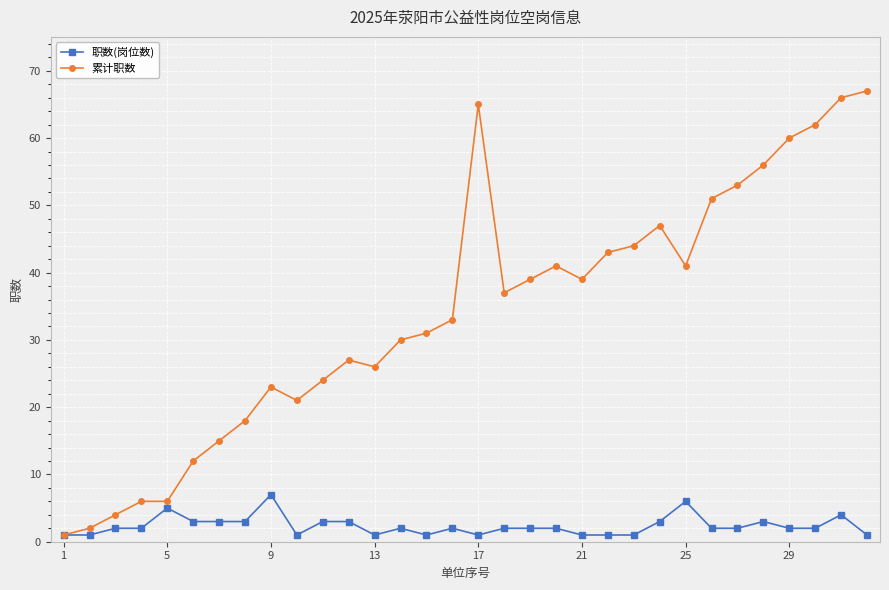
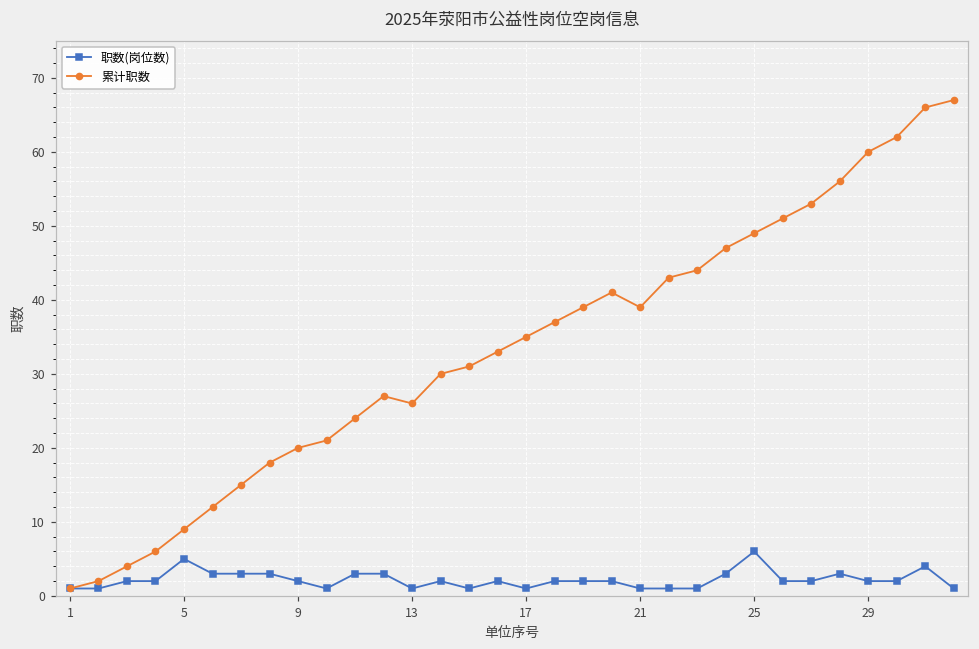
累计职数, 5: 6 -> 9
职数(岗位数), 9: 7 -> 2
累计职数, 9: 23 -> 20
累计职数, 17: 65 -> 35
累计职数, 25: 41 -> 49
